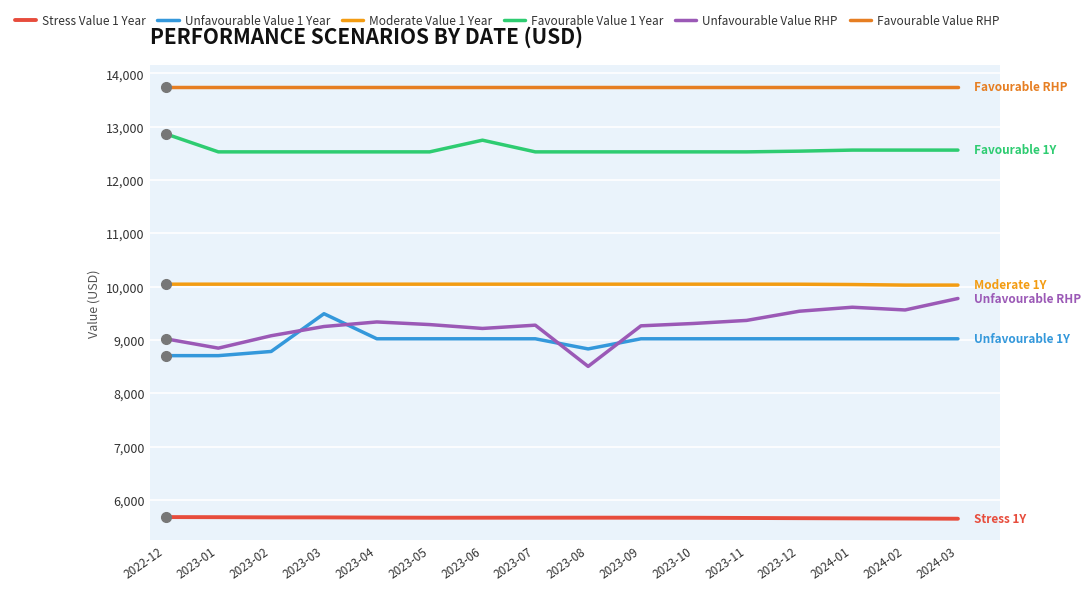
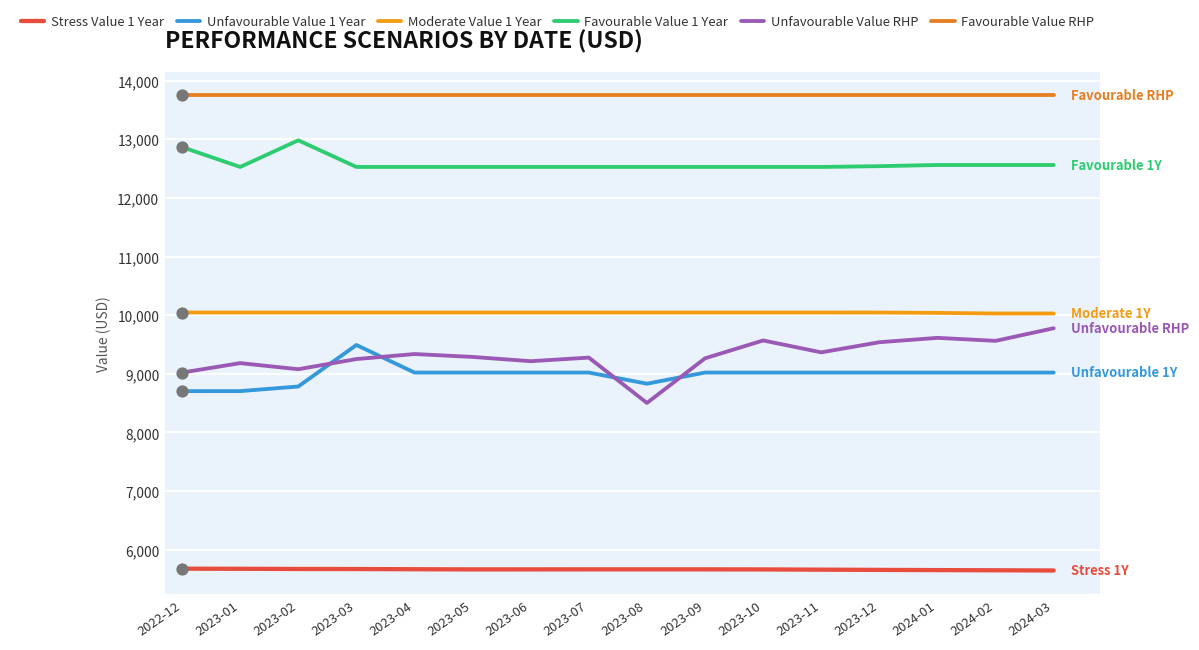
Unfavourable Value RHP, 2023-01: 8,800 -> 9,200
Favourable Value 1 Year, 2023-02: 12,500 -> 13,000
Favourable Value 1 Year, 2023-06: 12,700 -> 12,500
Unfavourable Value RHP, 2023-10: 9,300 -> 9,600
